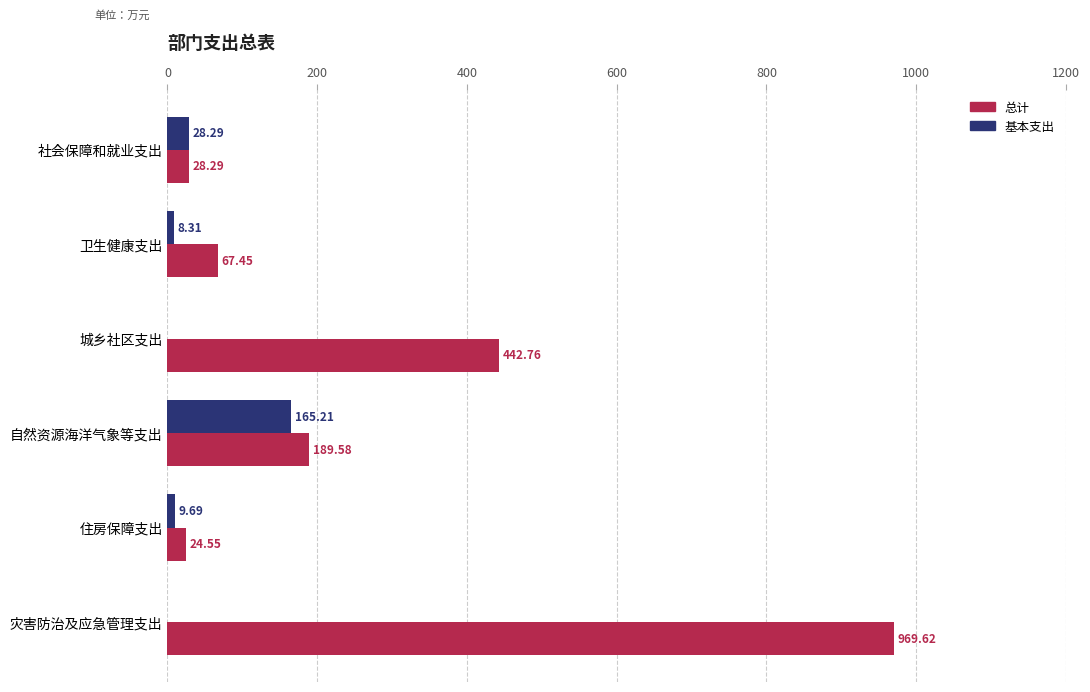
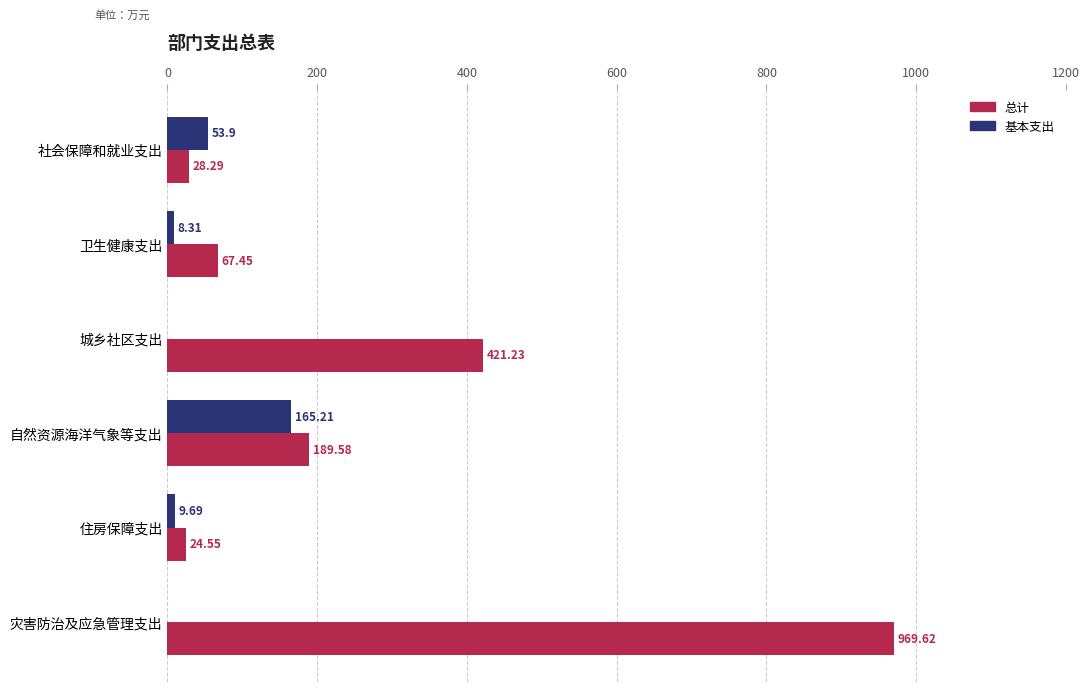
基本支出, 社会保障和就业支出: 28.29 -> 53.9
总计, 城乡社区支出: 442.76 -> 421.23
